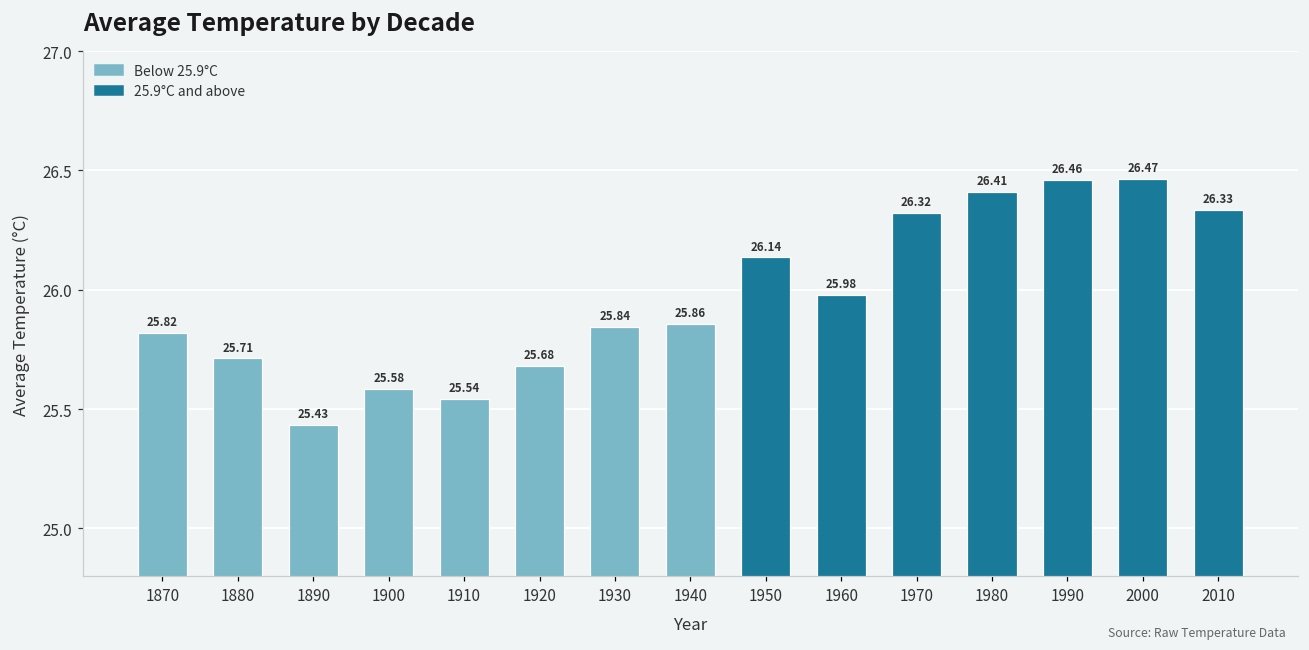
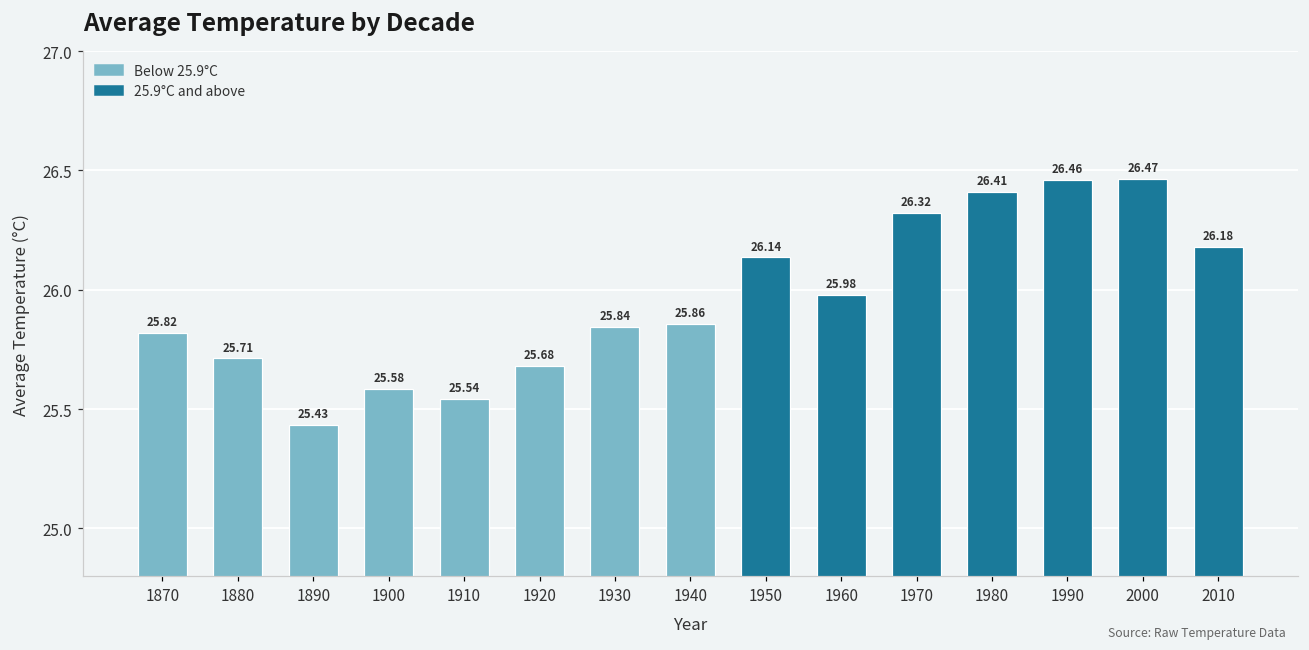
2010: 26.33 -> 26.18
